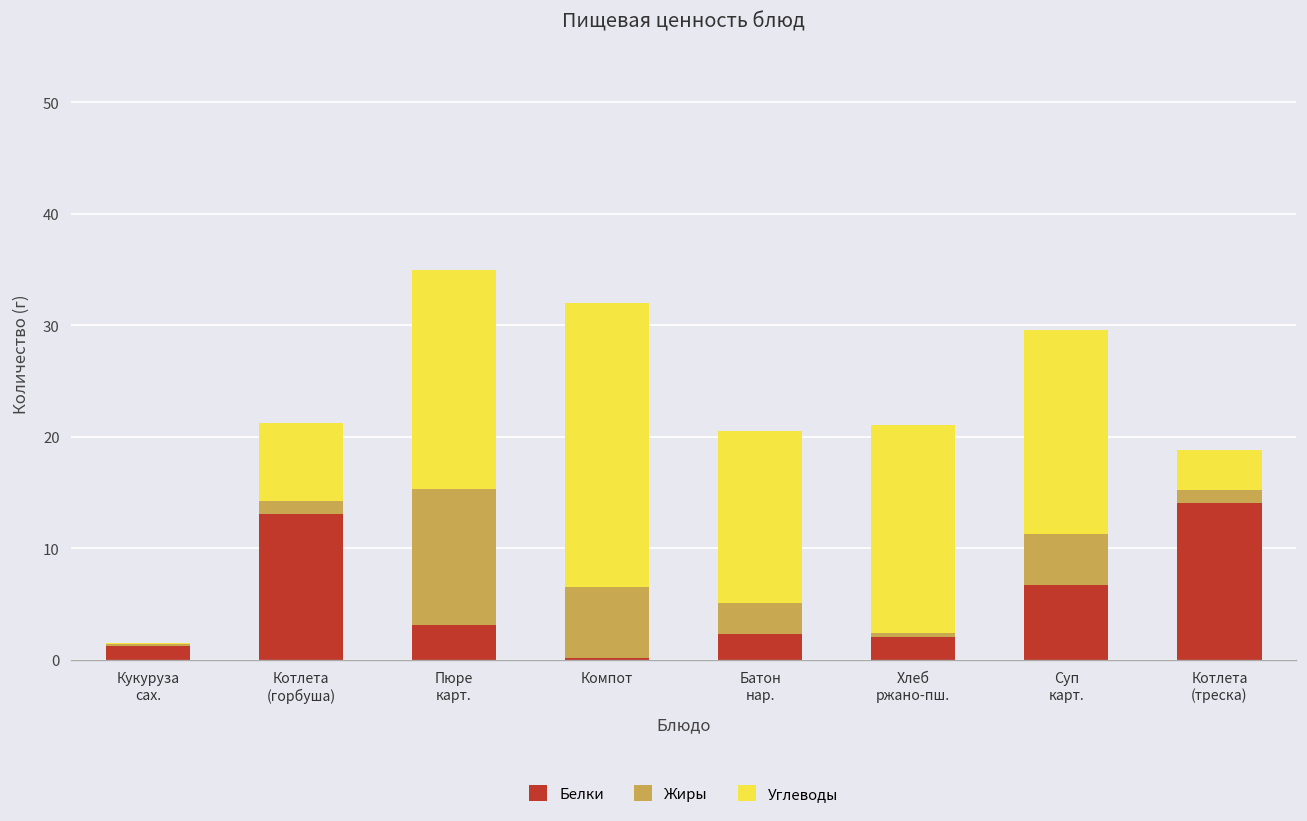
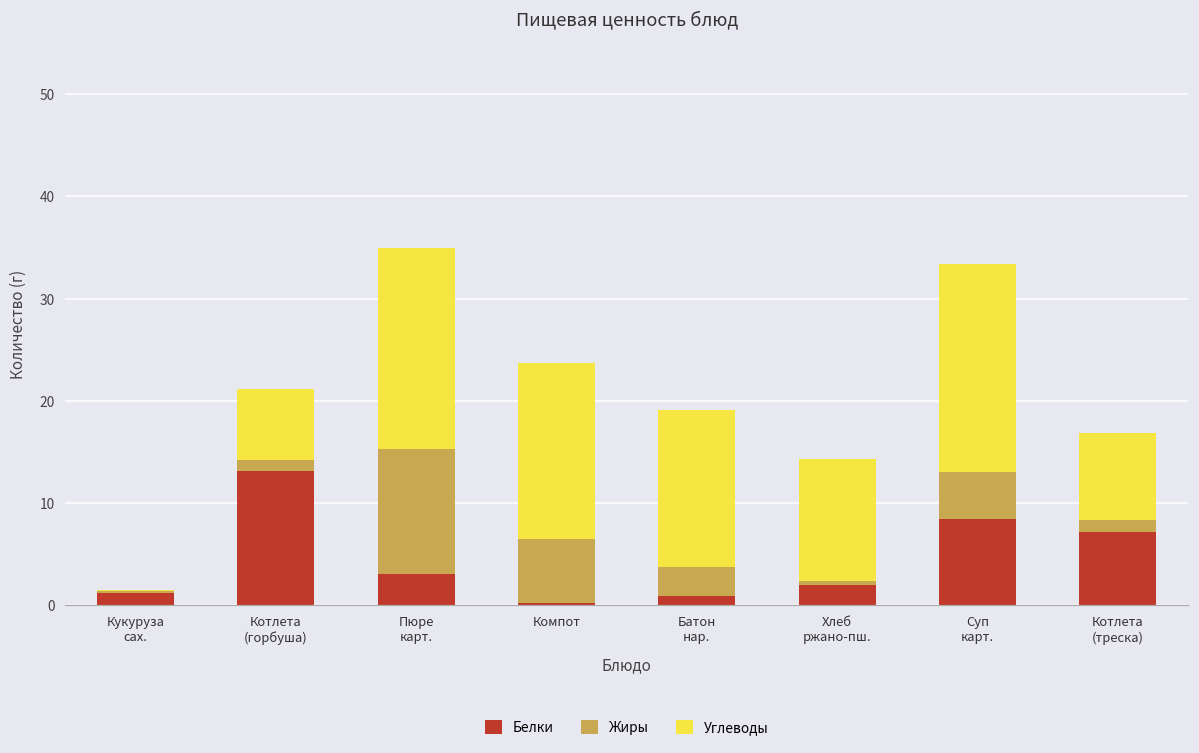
Углеводы, Компот: 26 -> 17
Белки, Батон нар.: 2 -> 1
Углеводы, Хлеб ржано-пш.: 19 -> 12
Белки, Суп карт.: 7 -> 8
Углеводы, Суп карт.: 18 -> 20
Белки, Котлета (треска): 14 -> 7
Углеводы, Котлета (треска): 4 -> 9
